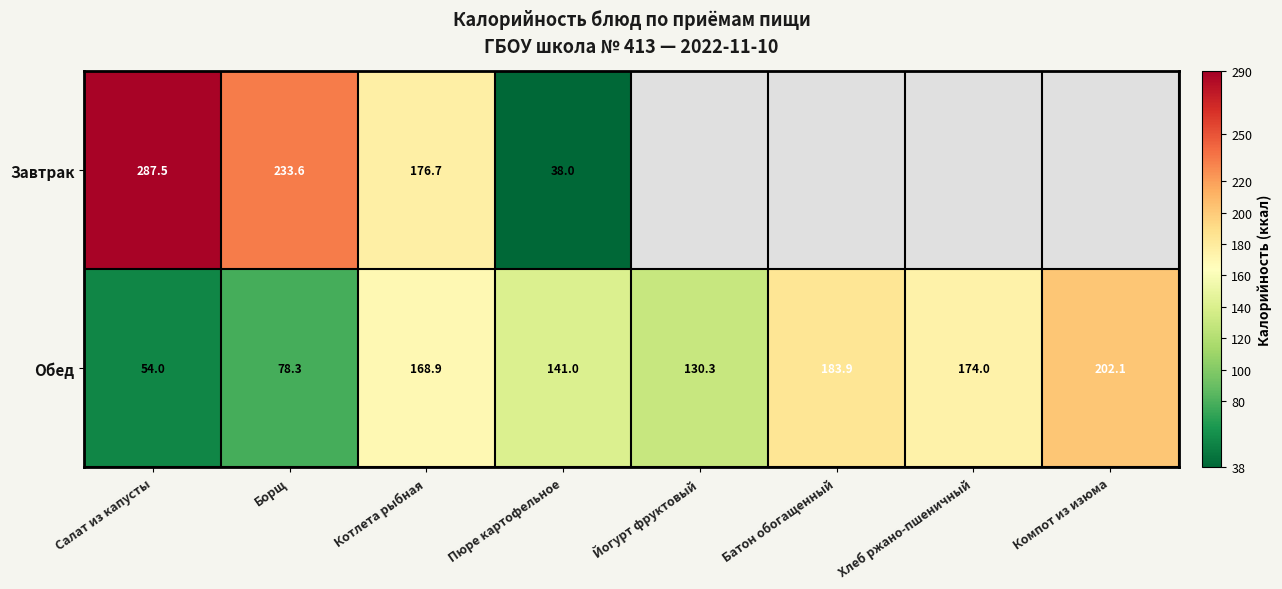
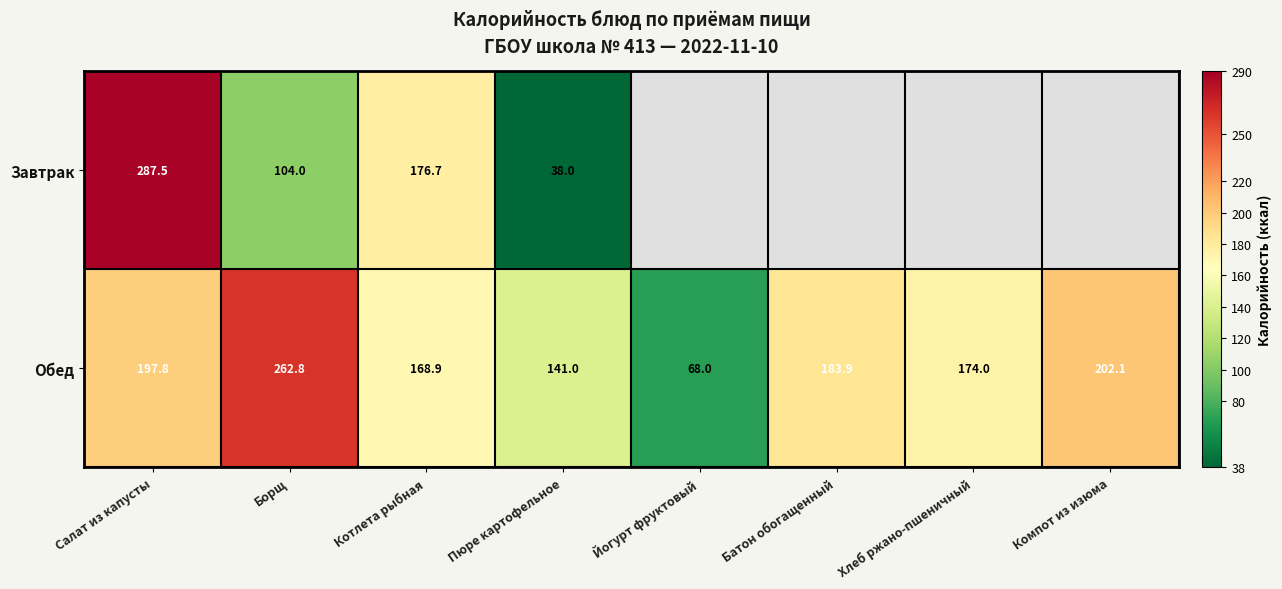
Завтрак, Борщ: 233.6 -> 104.0
Обед, Салат из капусты: 54.0 -> 197.8
Обед, Борщ: 78.3 -> 262.8
Обед, Йогурт фруктовый: 130.3 -> 68.0
